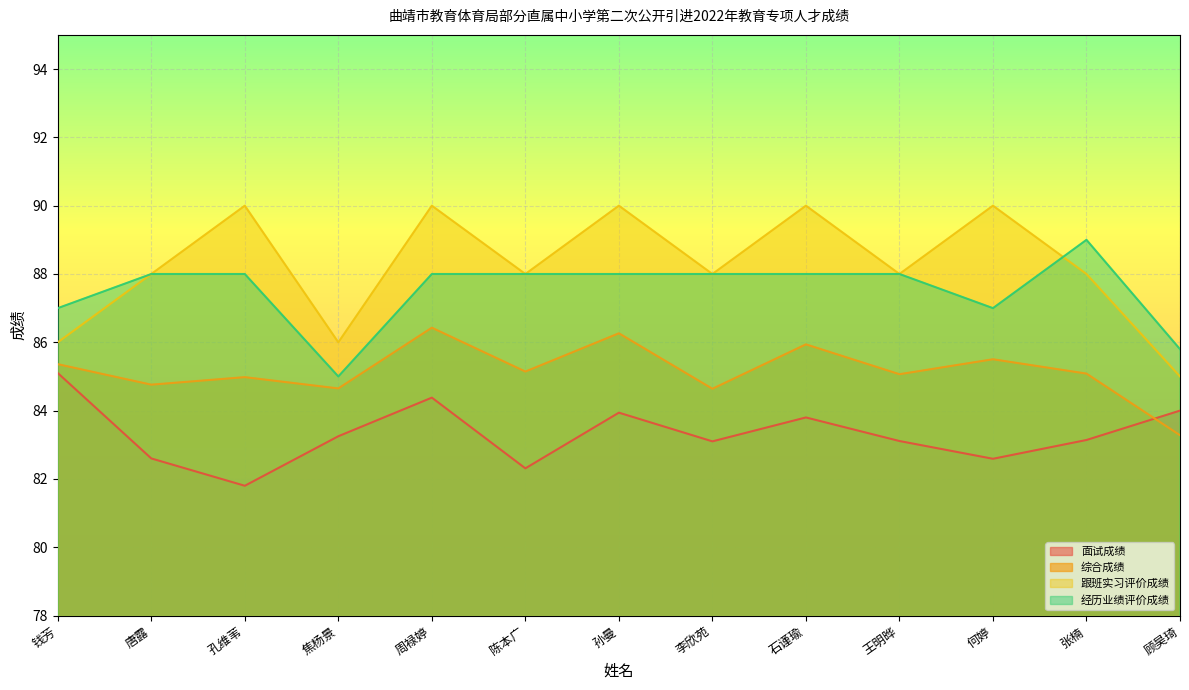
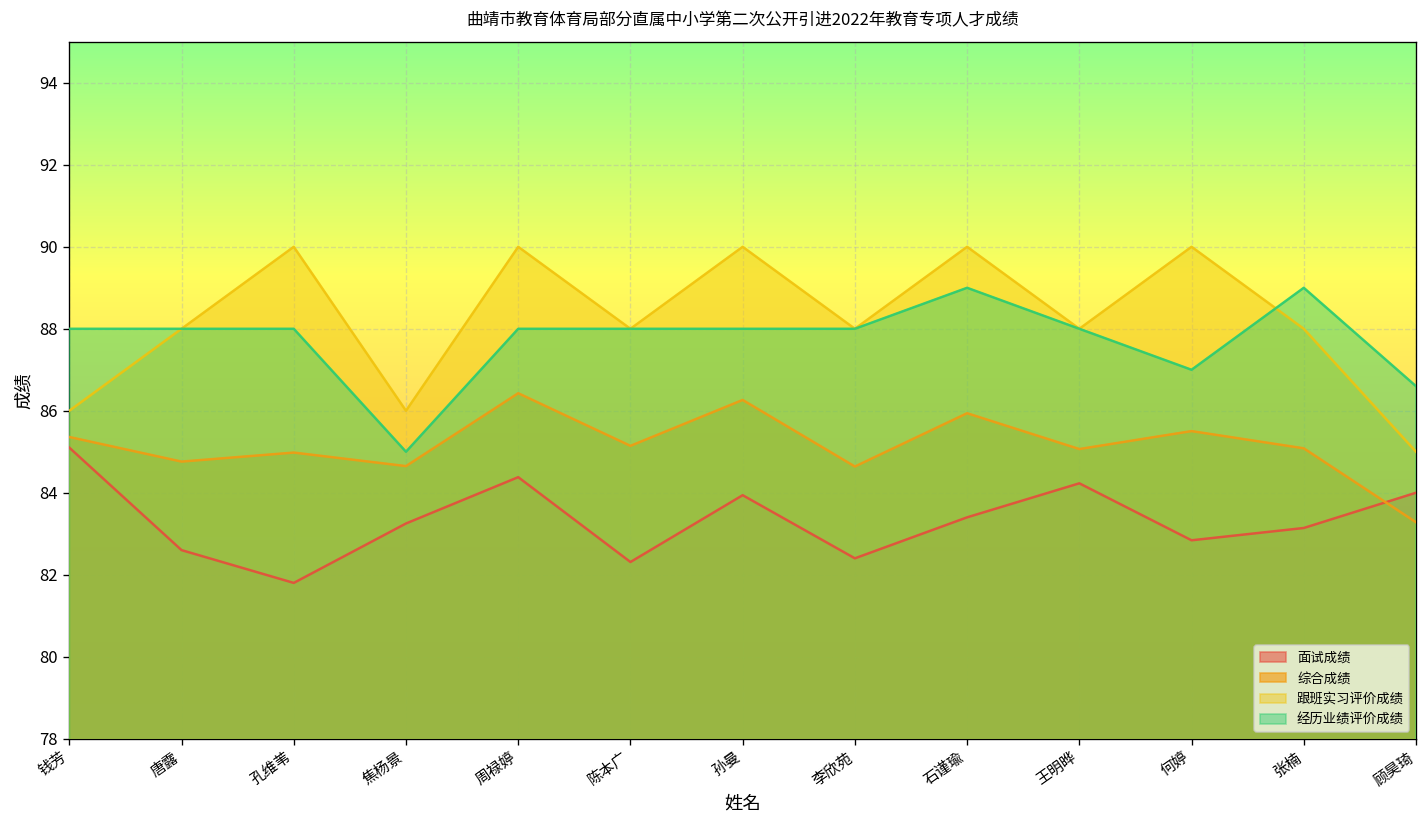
经历业绩评价成绩, 钱芳: 87 -> 88
面试成绩, 李欣苑: 83.1 -> 82.4
面试成绩, 石谨瑜: 83.8 -> 83.4
经历业绩评价成绩, 石谨瑜: 88 -> 89
面试成绩, 王明晔: 83.1 -> 84.2
面试成绩, 何婷: 82.6 -> 82.8
经历业绩评价成绩, 顾昊琦: 85.8 -> 86.6
